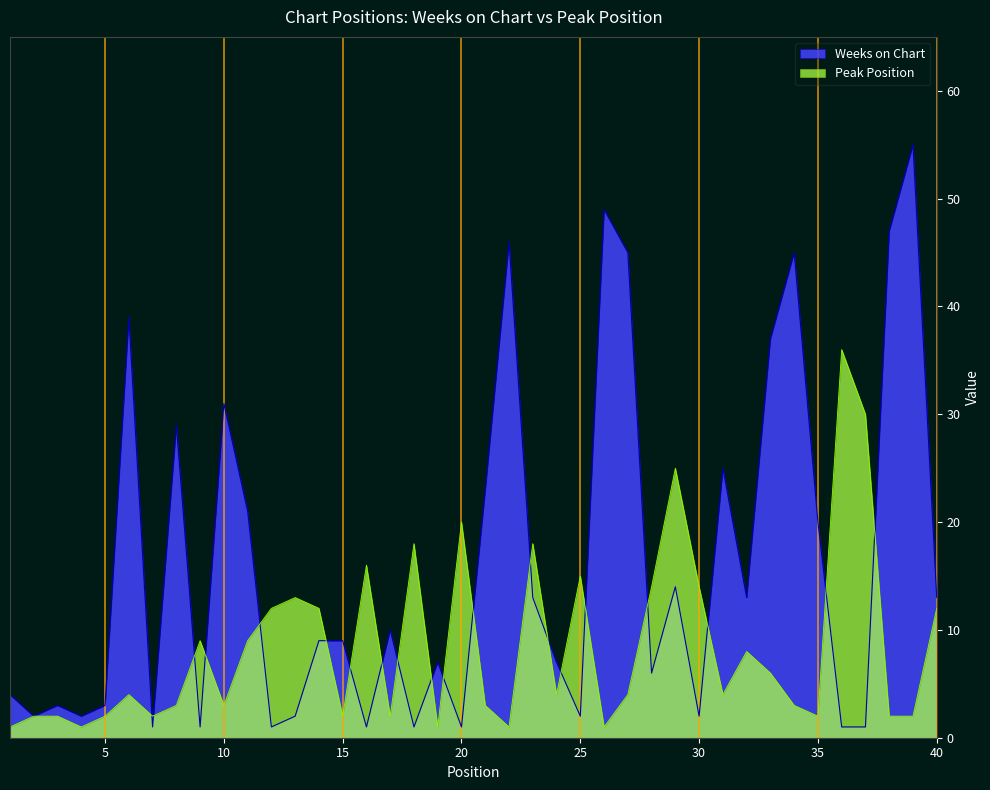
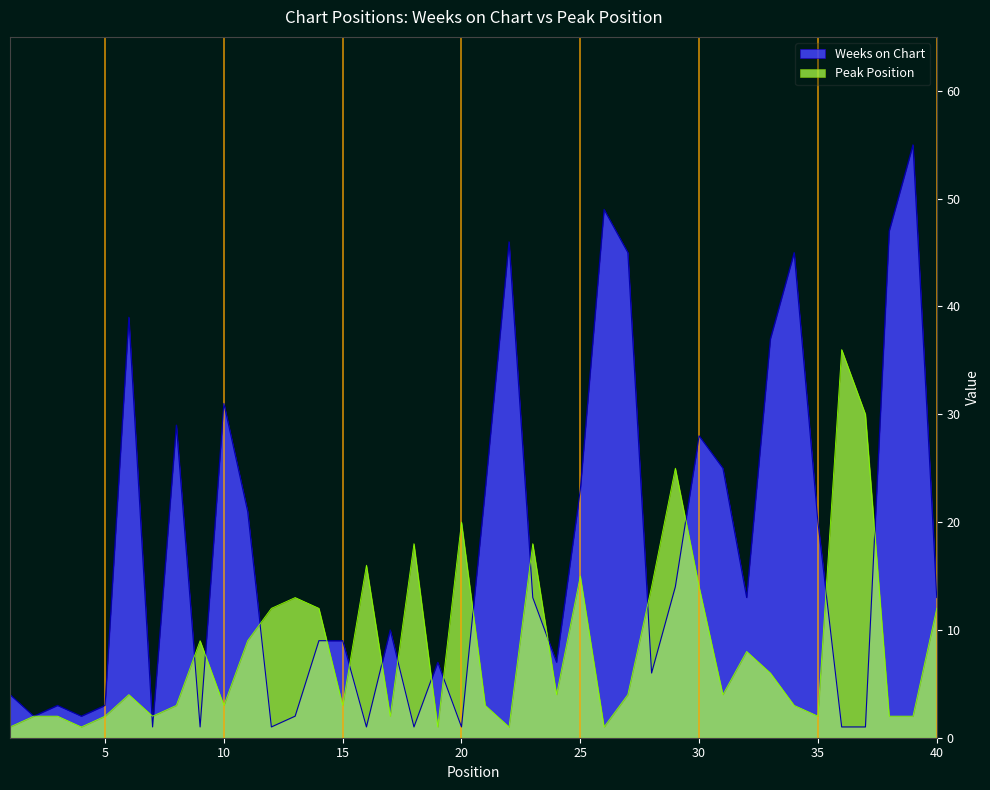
Peak Position, 15: 2 -> 3
Weeks on Chart, 25: 2 -> 23
Weeks on Chart, 30: 2 -> 28
